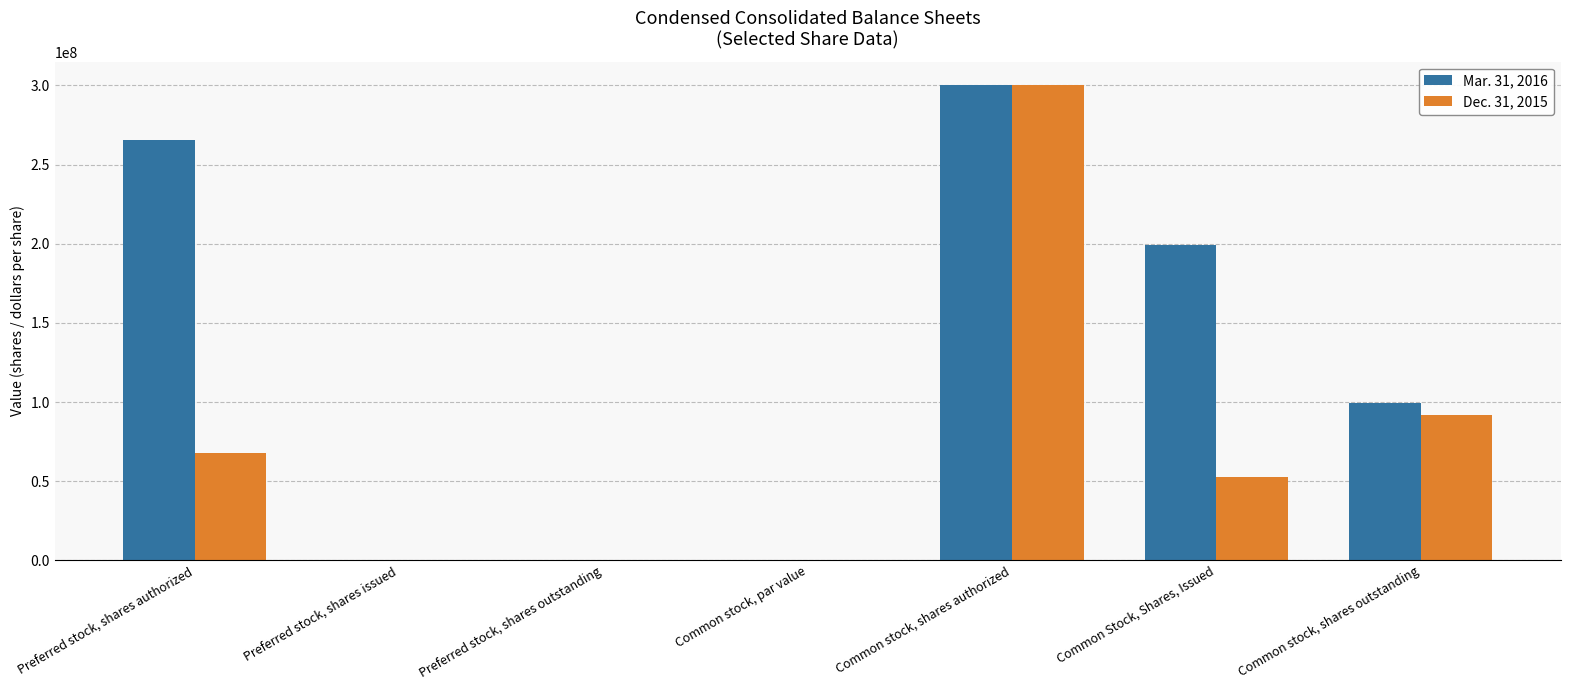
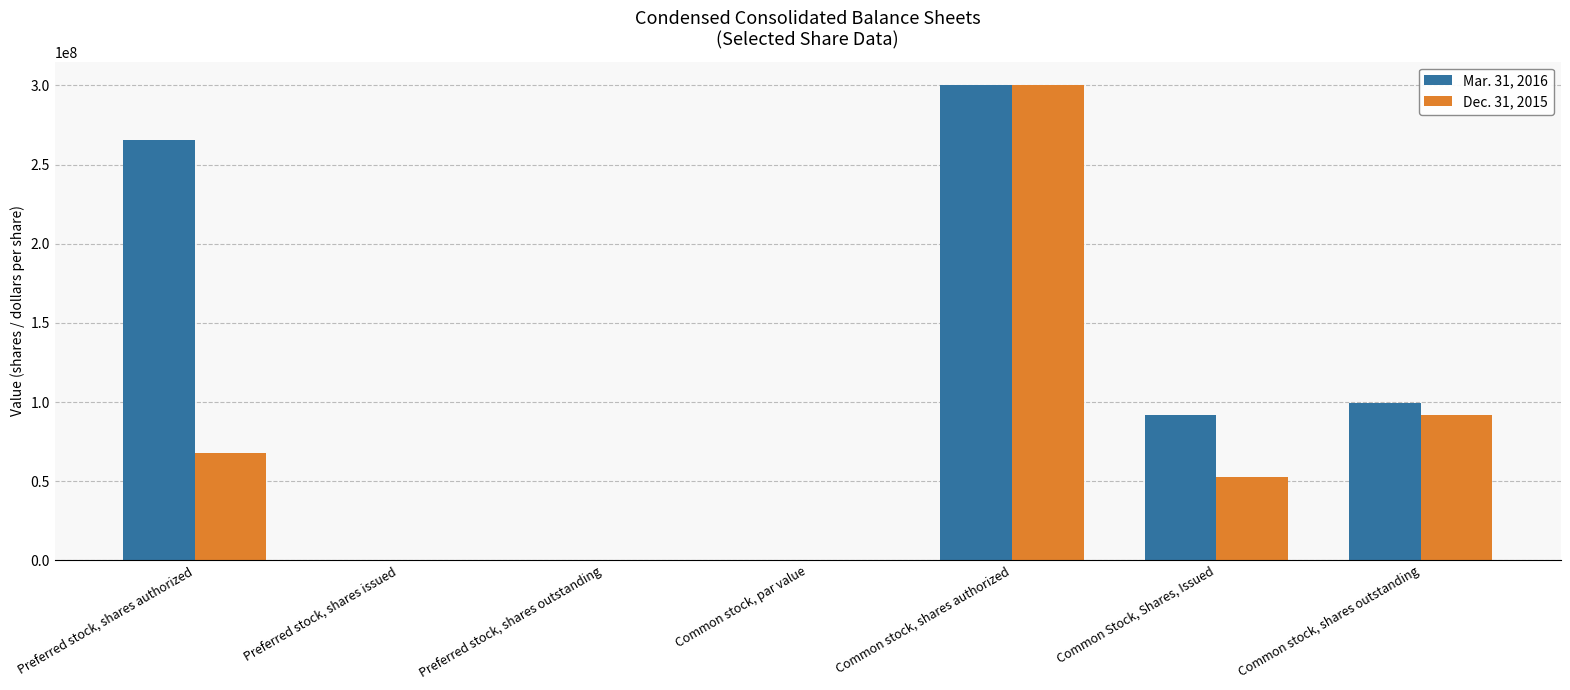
Mar. 31, 2016, Common Stock, Shares, Issued: 199000000 -> 92000000
